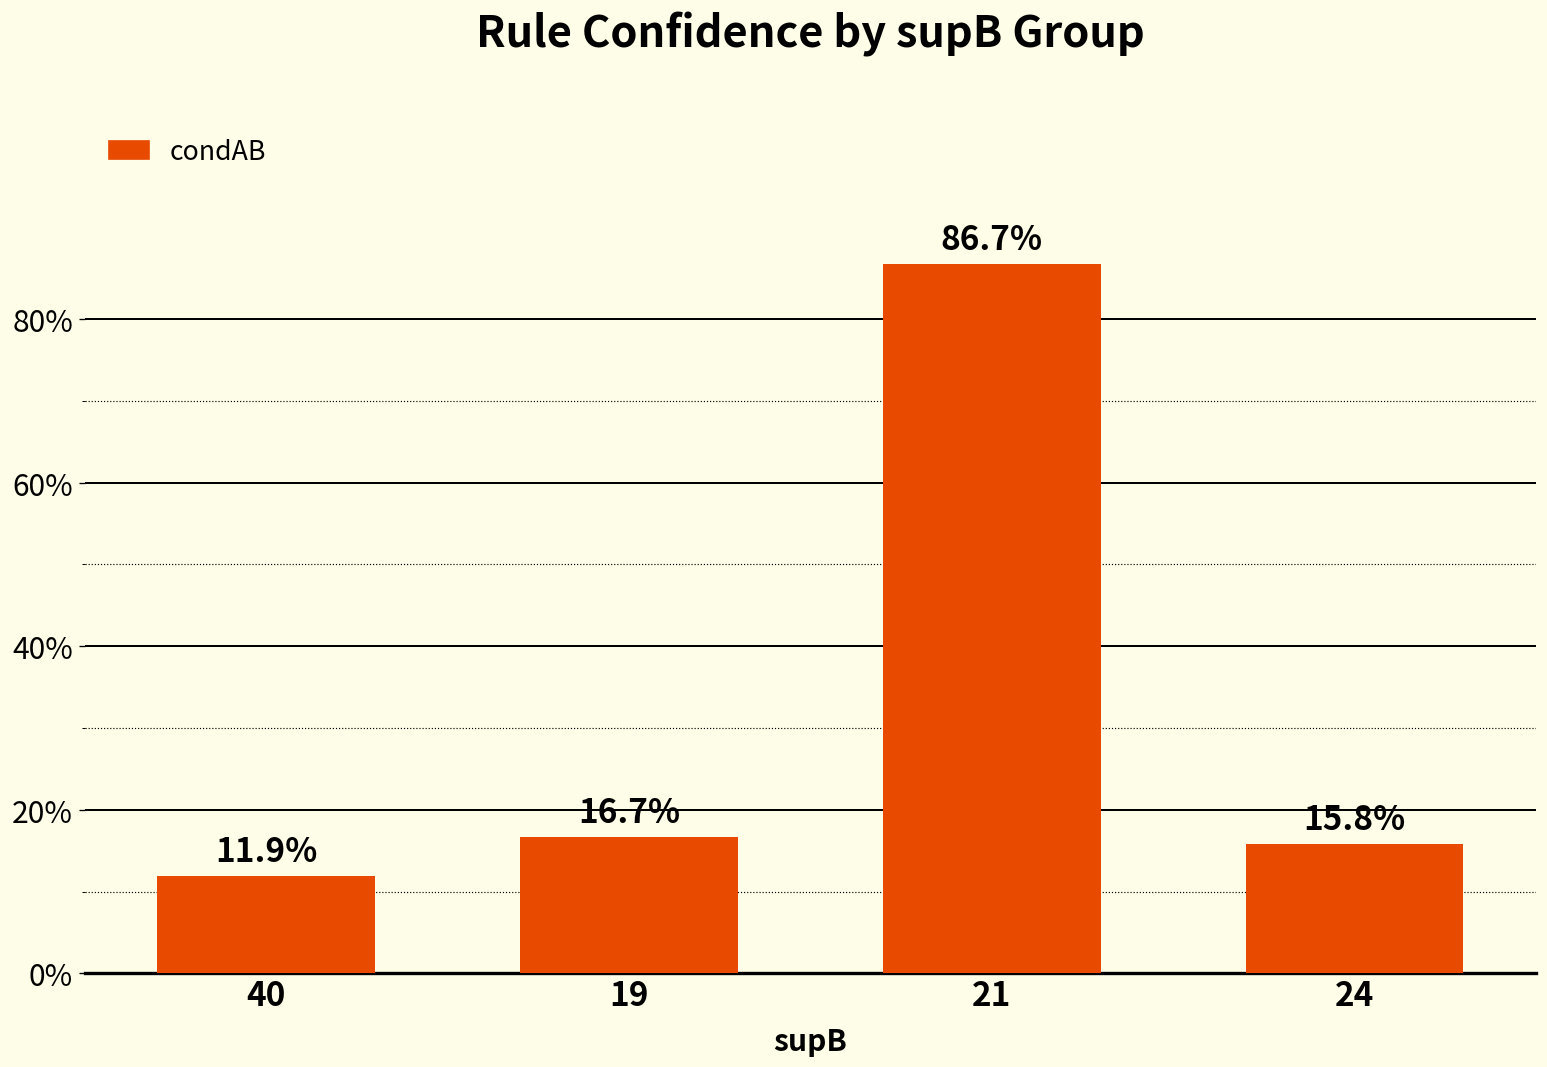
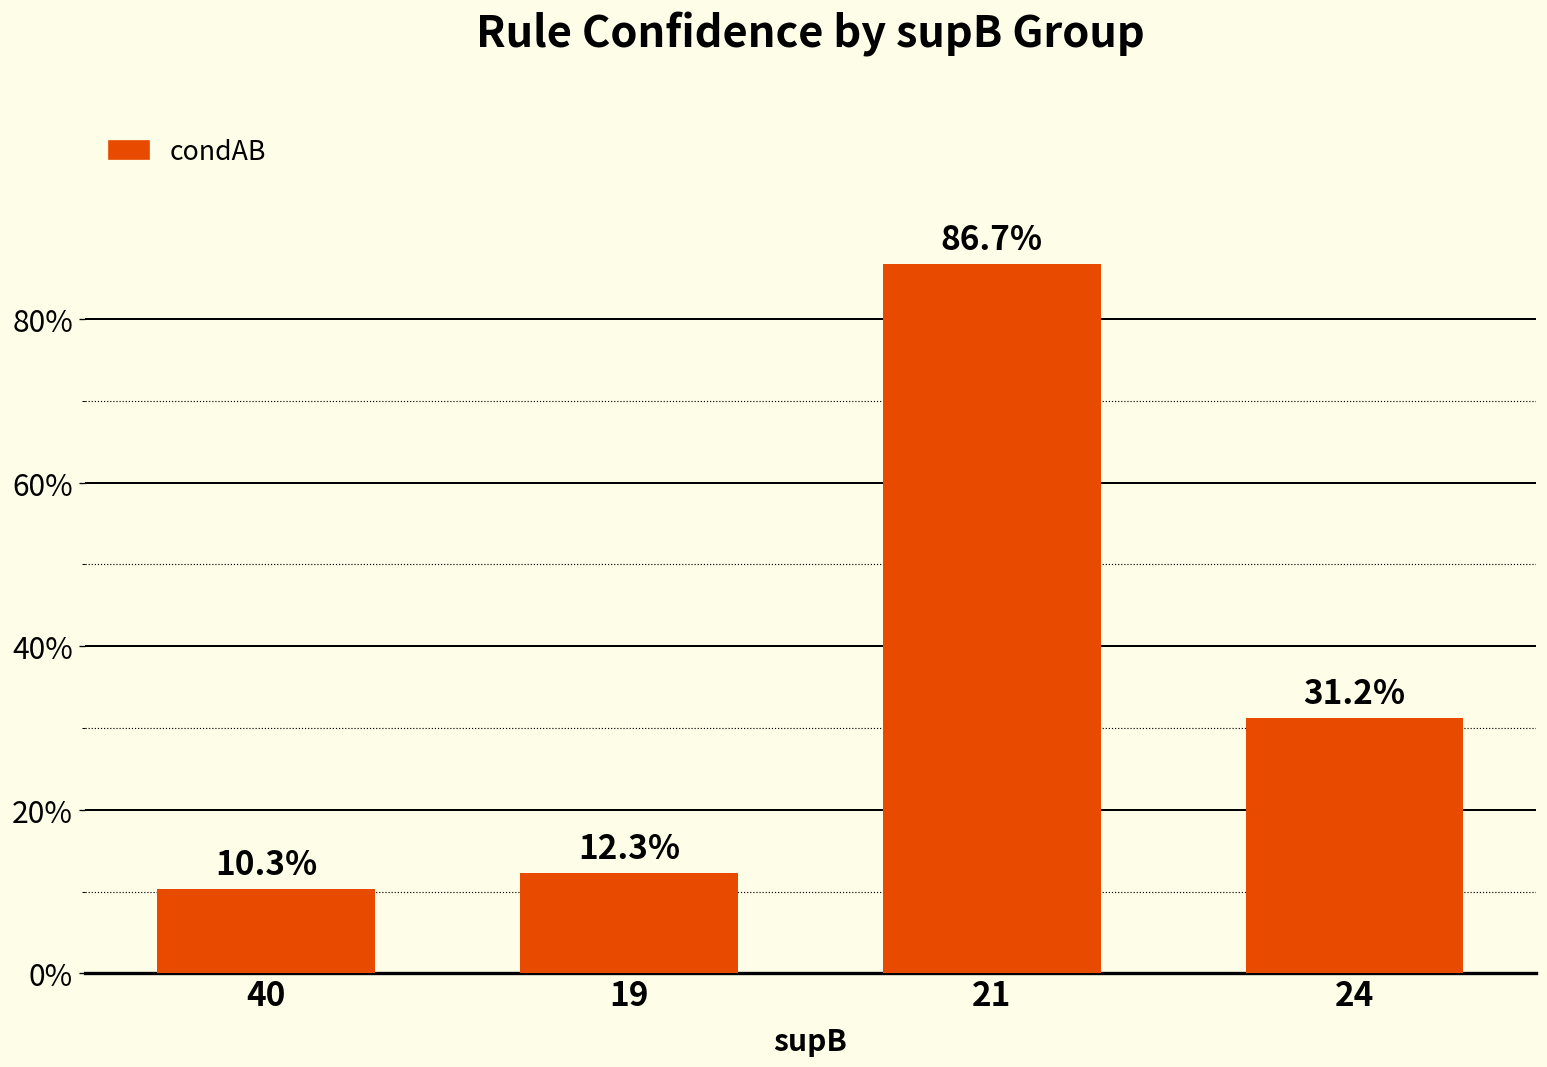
40: 11.9% -> 10.3%
19: 16.7% -> 12.3%
24: 15.8% -> 31.2%
